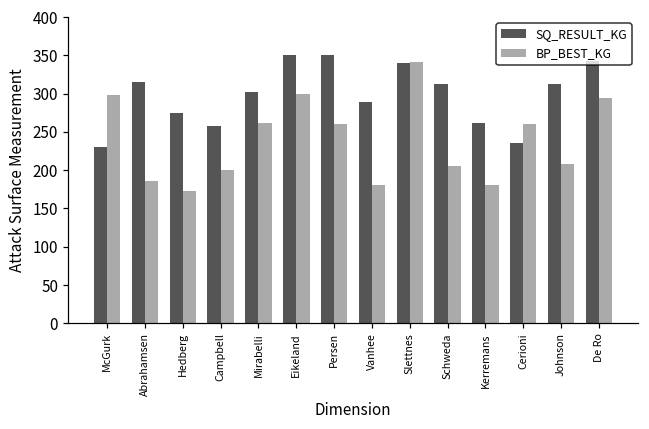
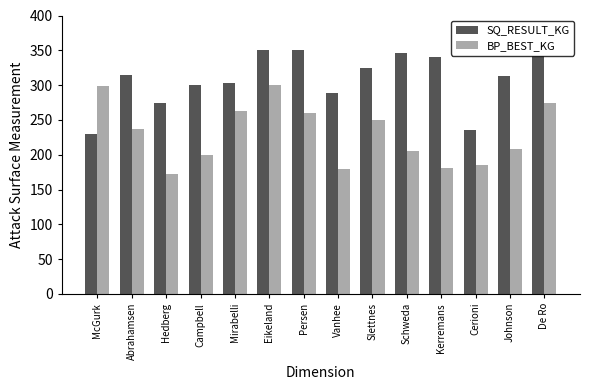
BP_BEST_KG, Abrahamsen: 190 -> 240
SQ_RESULT_KG, Campbell: 260 -> 300
SQ_RESULT_KG, Slettnes: 340 -> 330
BP_BEST_KG, Slettnes: 340 -> 250
SQ_RESULT_KG, Schweda: 310 -> 350
SQ_RESULT_KG, Kerremans: 260 -> 340
BP_BEST_KG, Cerioni: 260 -> 190
BP_BEST_KG, De Ro: 290 -> 280
